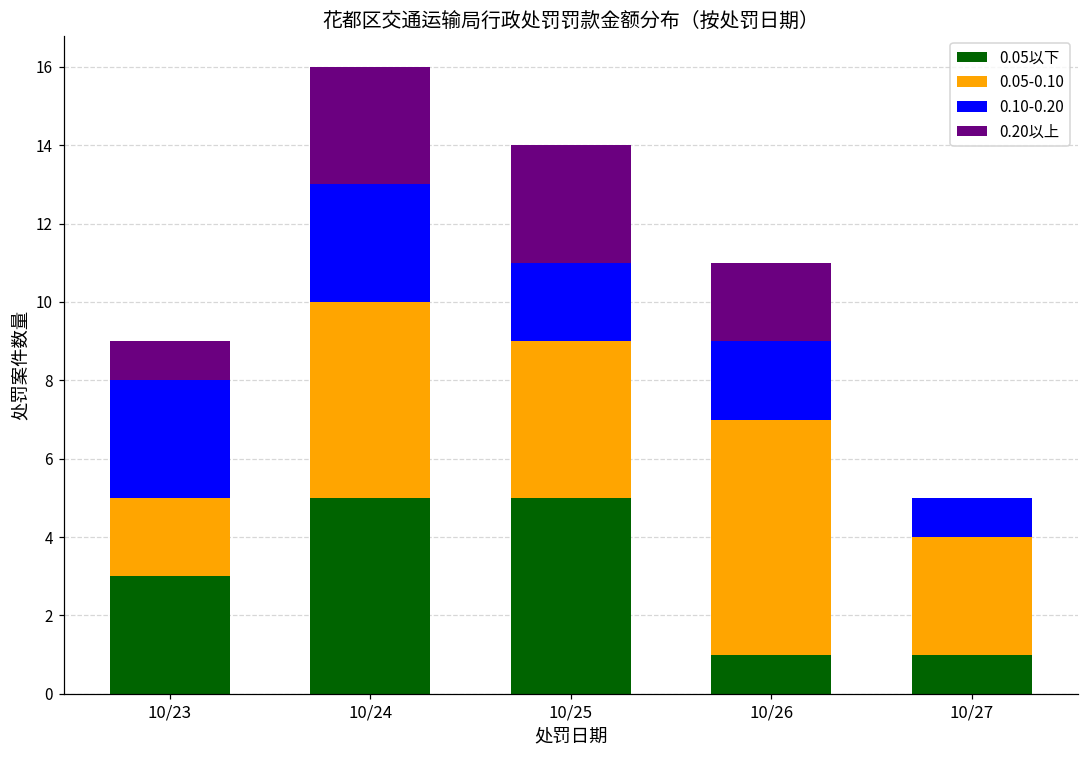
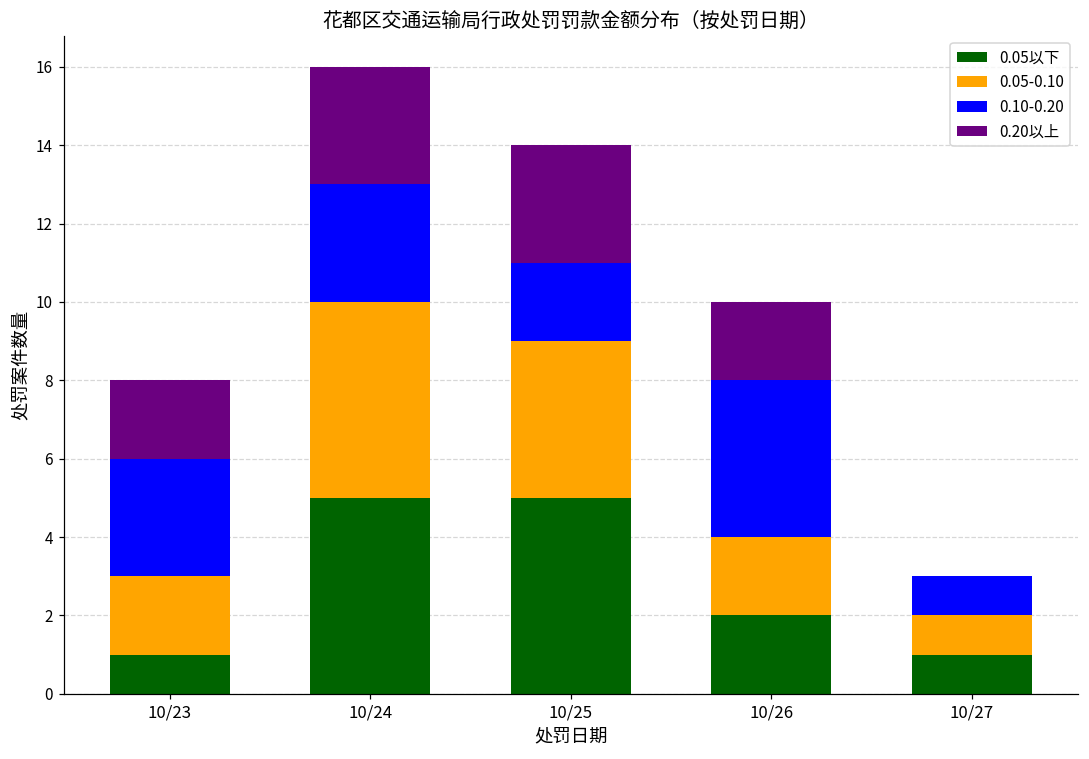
0.05以下, 10/23: 3 -> 1
0.20以上, 10/23: 1 -> 2
0.05以下, 10/26: 1 -> 2
0.05-0.10, 10/26: 6 -> 2
0.10-0.20, 10/26: 2 -> 4
0.05-0.10, 10/27: 3 -> 1
